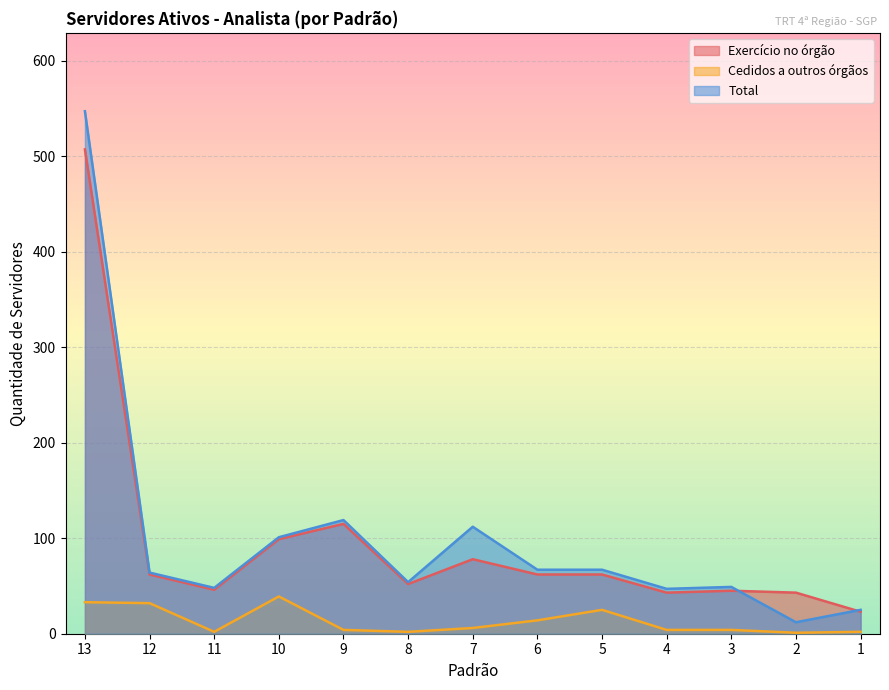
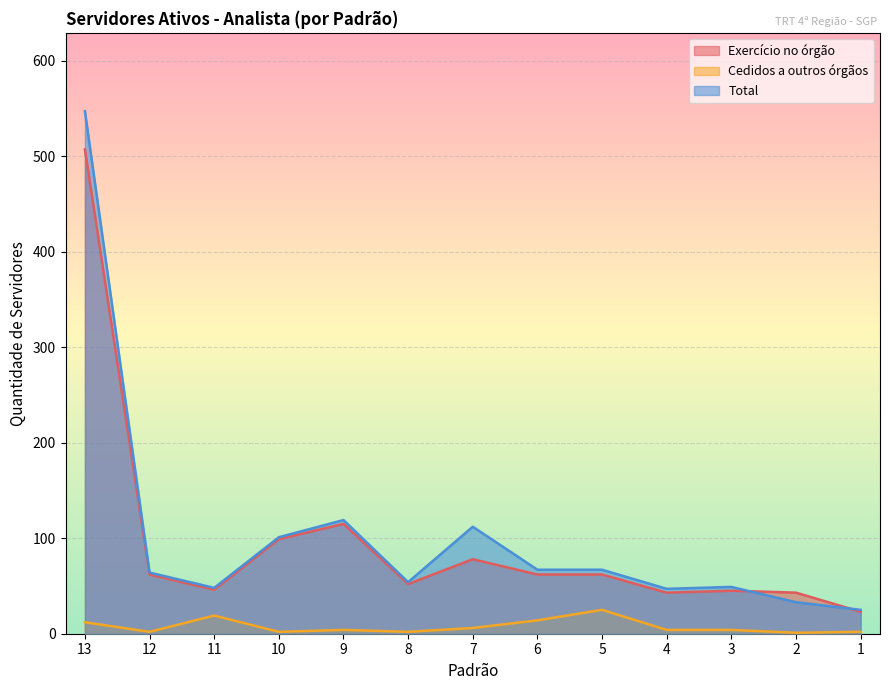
Cedidos a outros órgãos, 13: 30 -> 10
Cedidos a outros órgãos, 12: 30 -> 0
Cedidos a outros órgãos, 11: 0 -> 20
Cedidos a outros órgãos, 10: 40 -> 0
Total, 2: 10 -> 30
